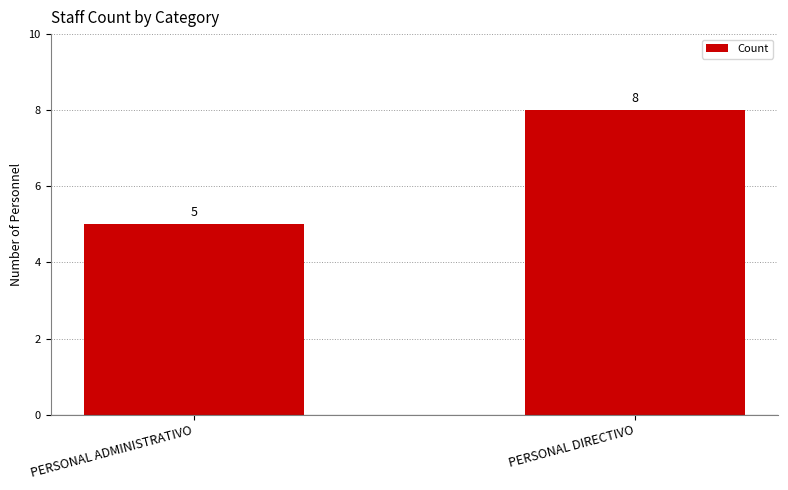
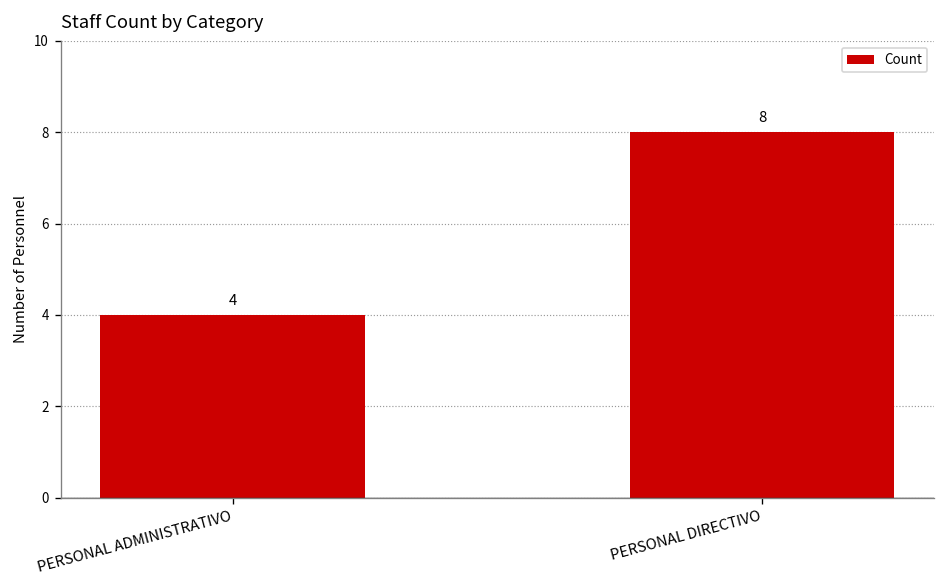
PERSONAL ADMINISTRATIVO: 5 -> 4
